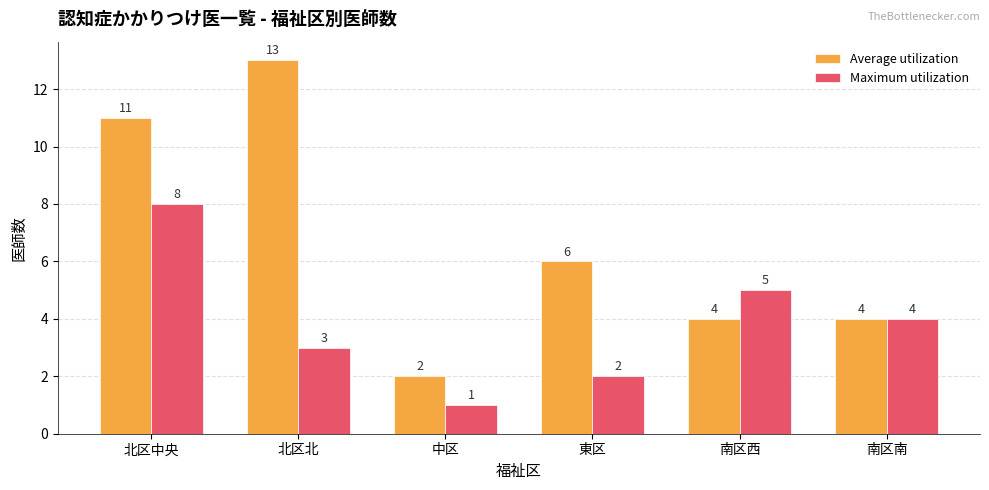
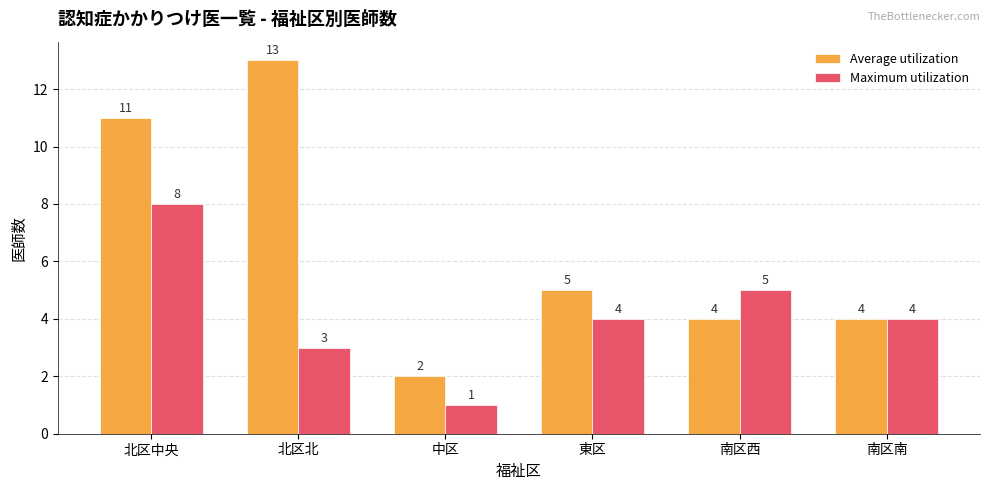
Average utilization, 東区: 6 -> 5
Maximum utilization, 東区: 2 -> 4
